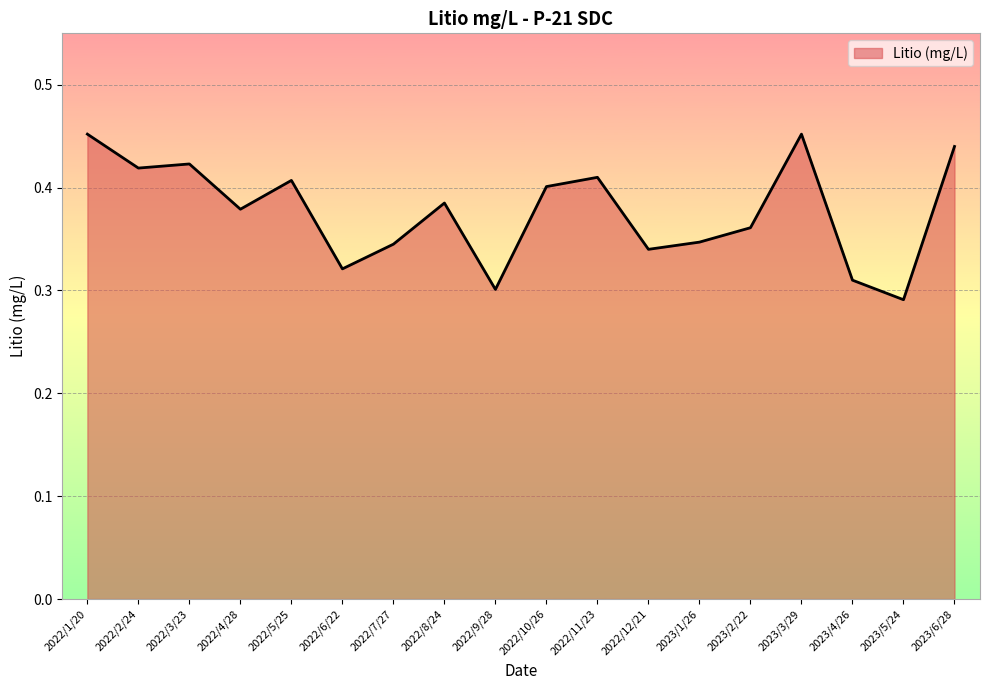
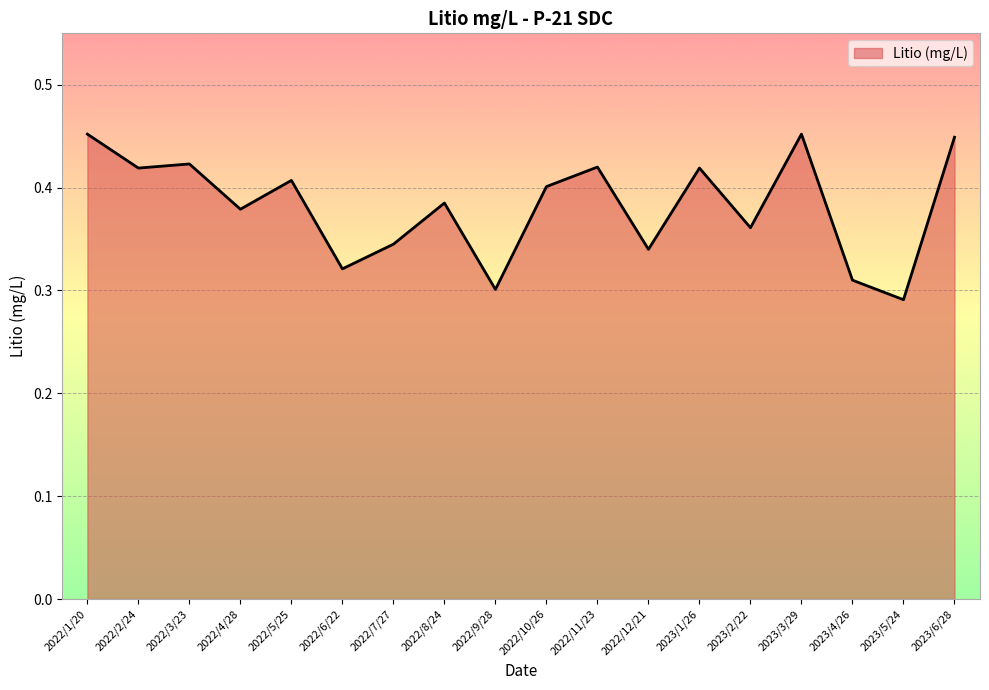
2022/11/23: 0.41 -> 0.42
2023/1/26: 0.347 -> 0.419
2023/6/28: 0.440 -> 0.449
